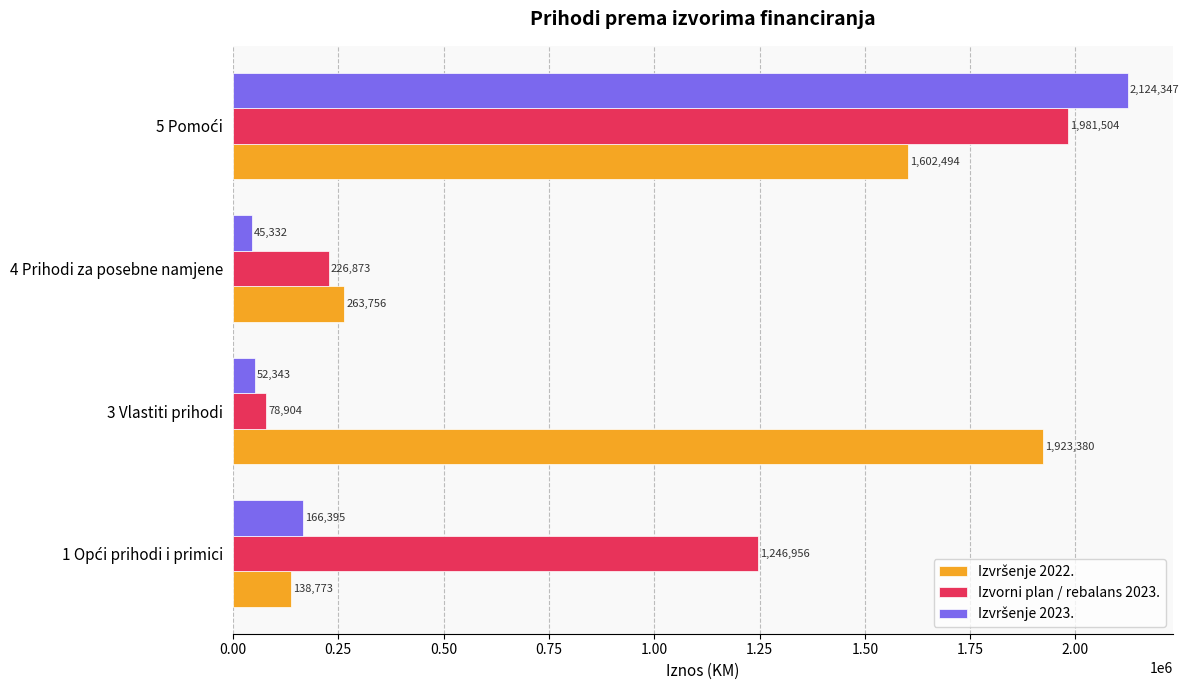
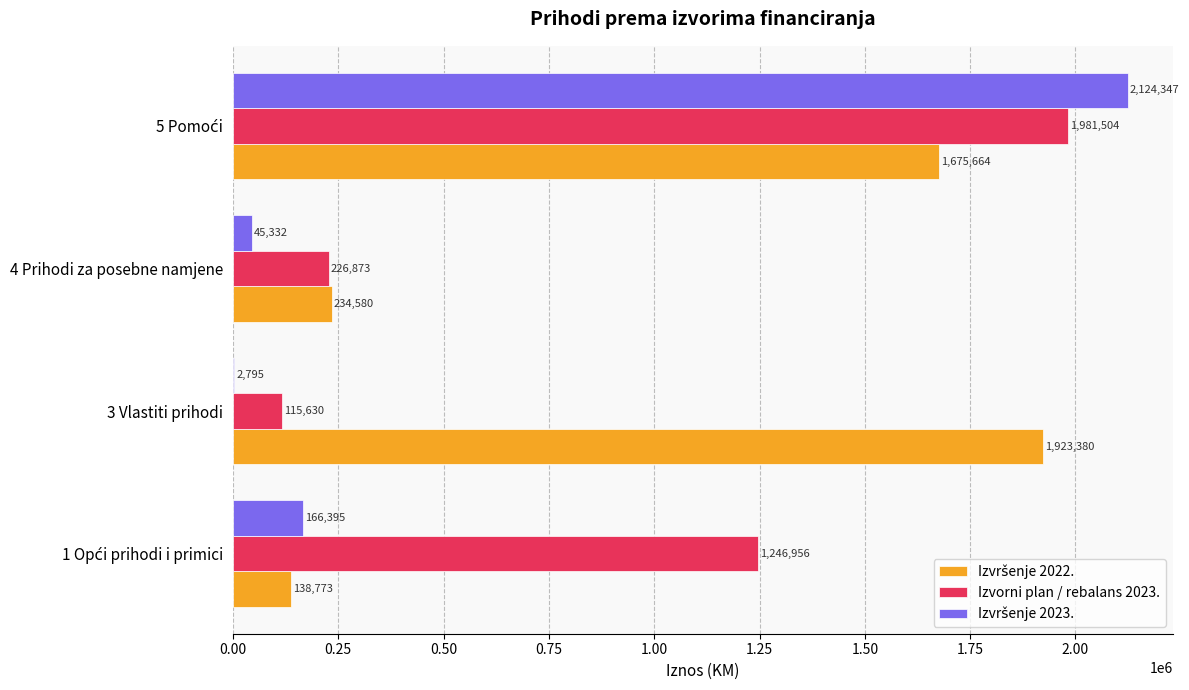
Izvršenje 2022., 5 Pomoći: 1,602,494 -> 1,675,664
Izvršenje 2022., 4 Prihodi za posebne namjene: 263,756 -> 234,580
Izvršenje 2023., 3 Vlastiti prihodi: 52,343 -> 2,795
Izvorni plan / rebalans 2023., 3 Vlastiti prihodi: 78,904 -> 115,630
